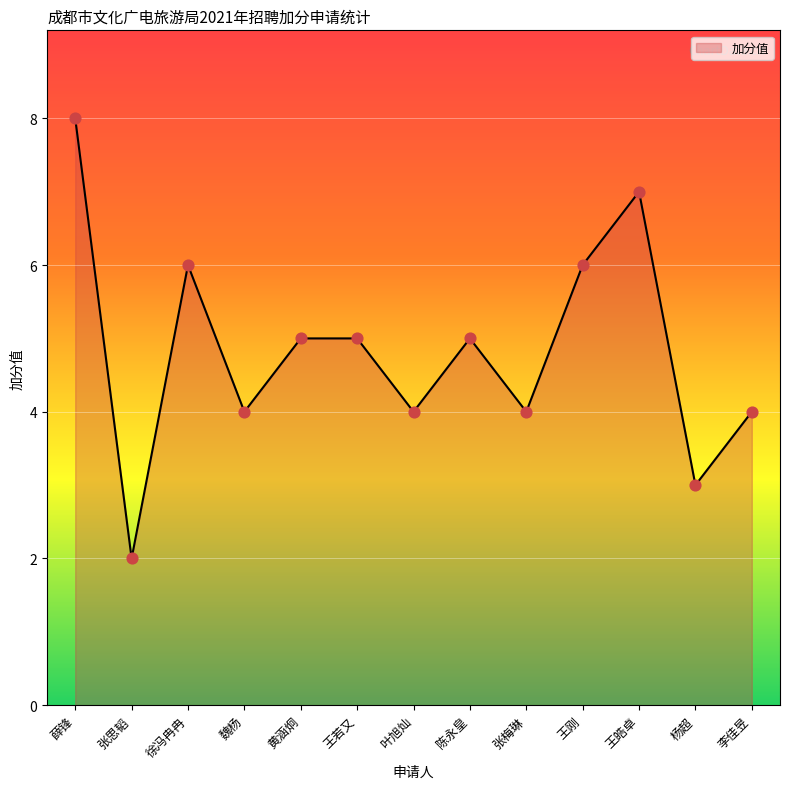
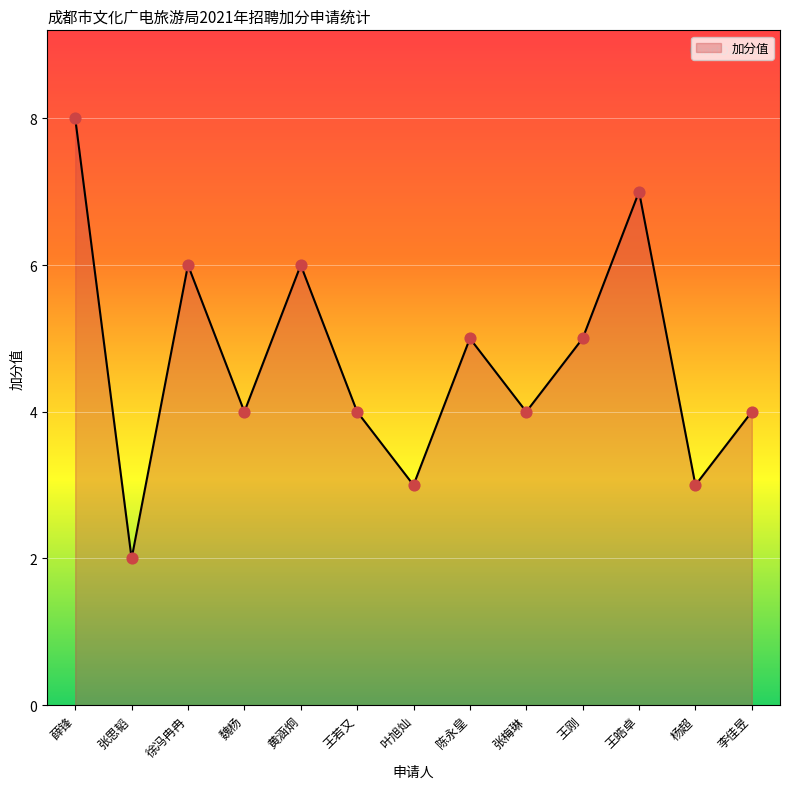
黄涵炯: 5 -> 6
王若又: 5 -> 4
叶旭灿: 4 -> 3
王刚: 6 -> 5
